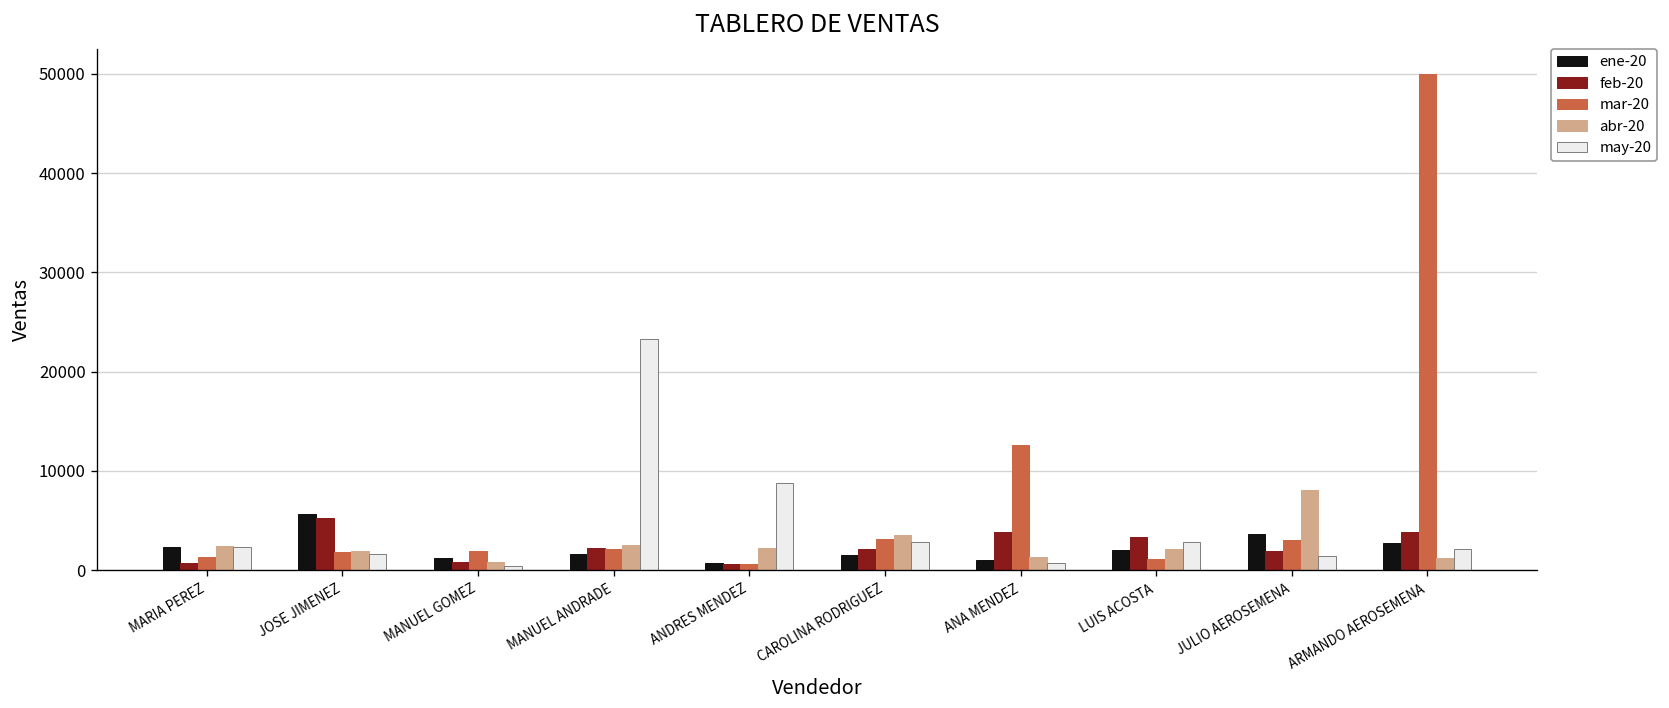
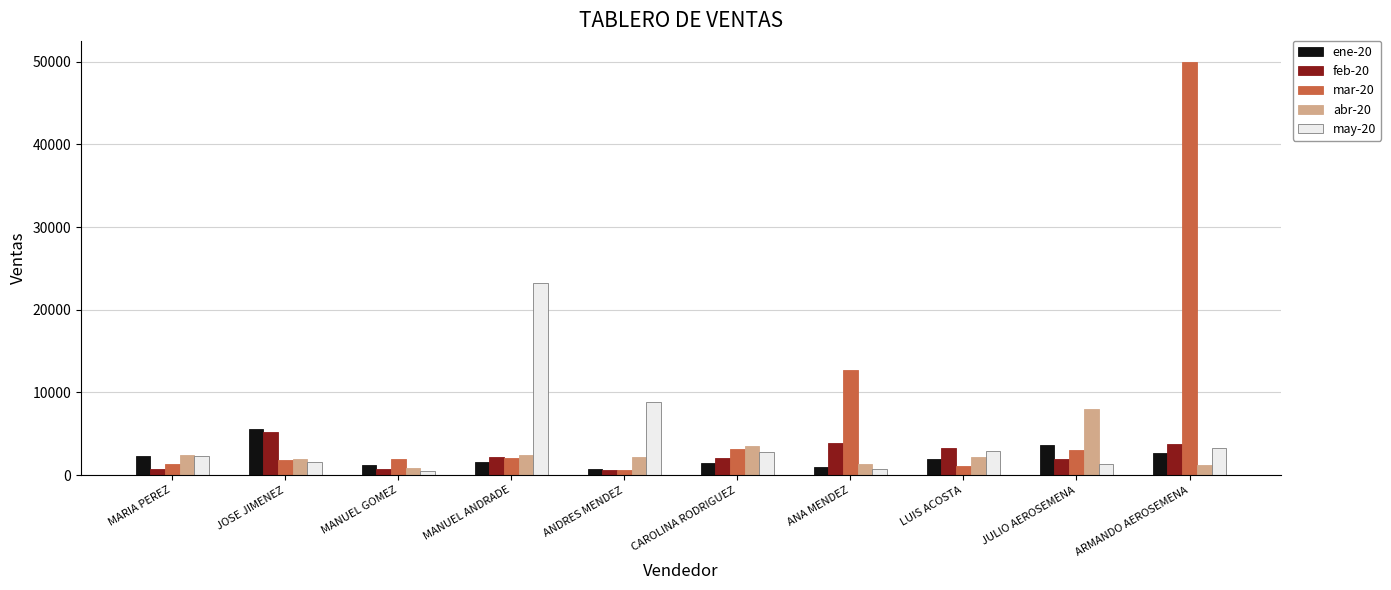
may-20, ARMANDO AEROSEMENA: 2000 -> 3000
